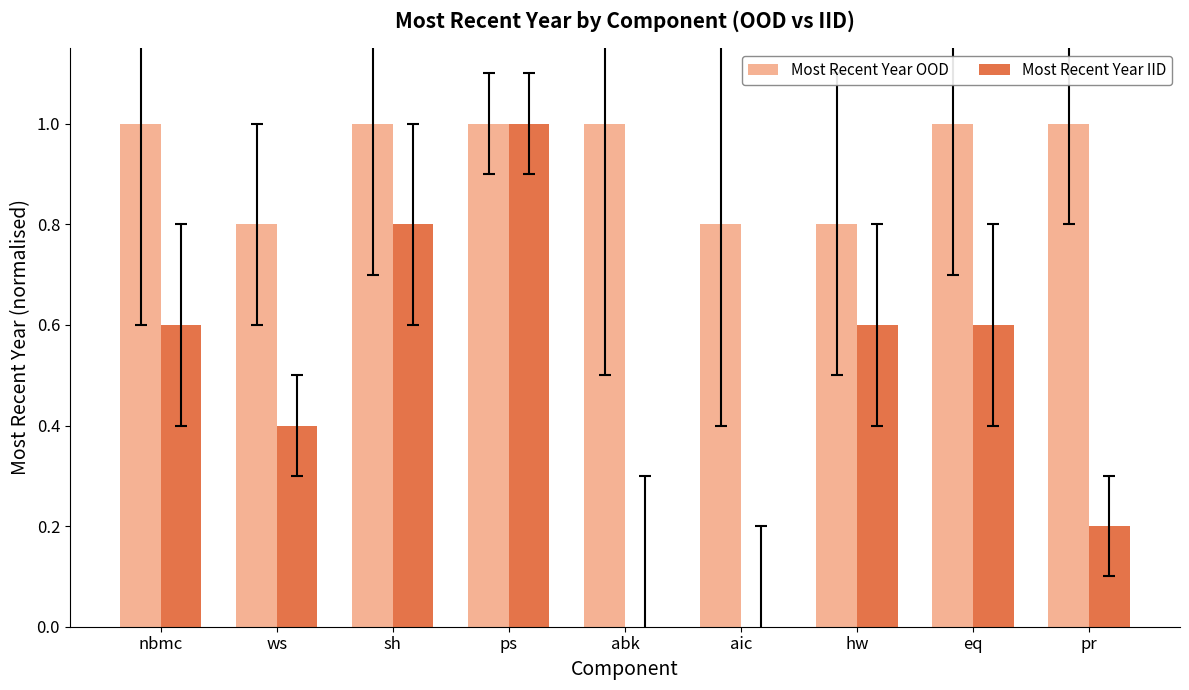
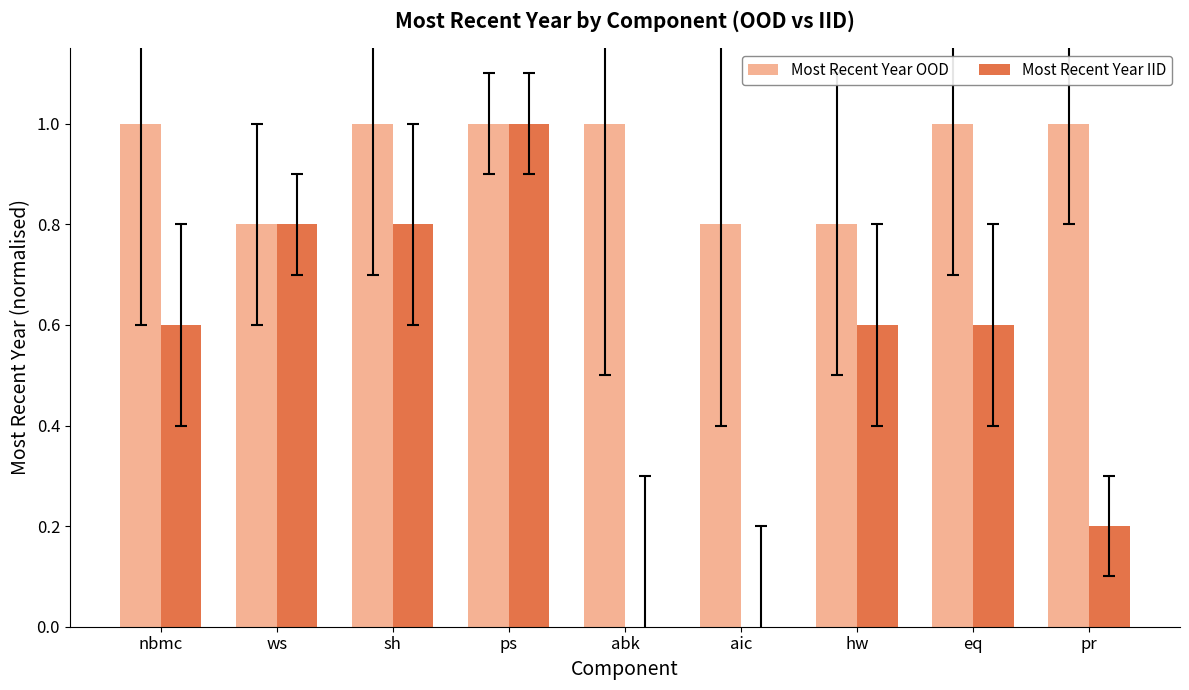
Most Recent Year IID, ws: 0.40 -> 0.80
